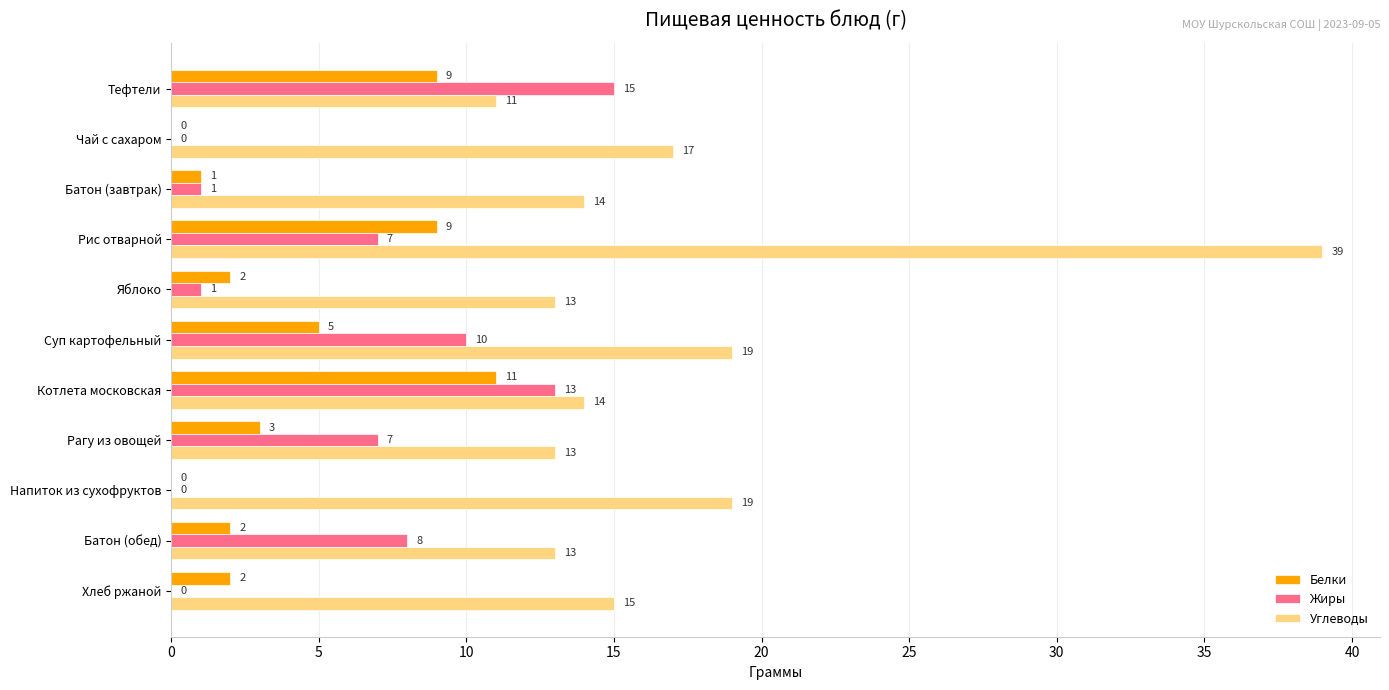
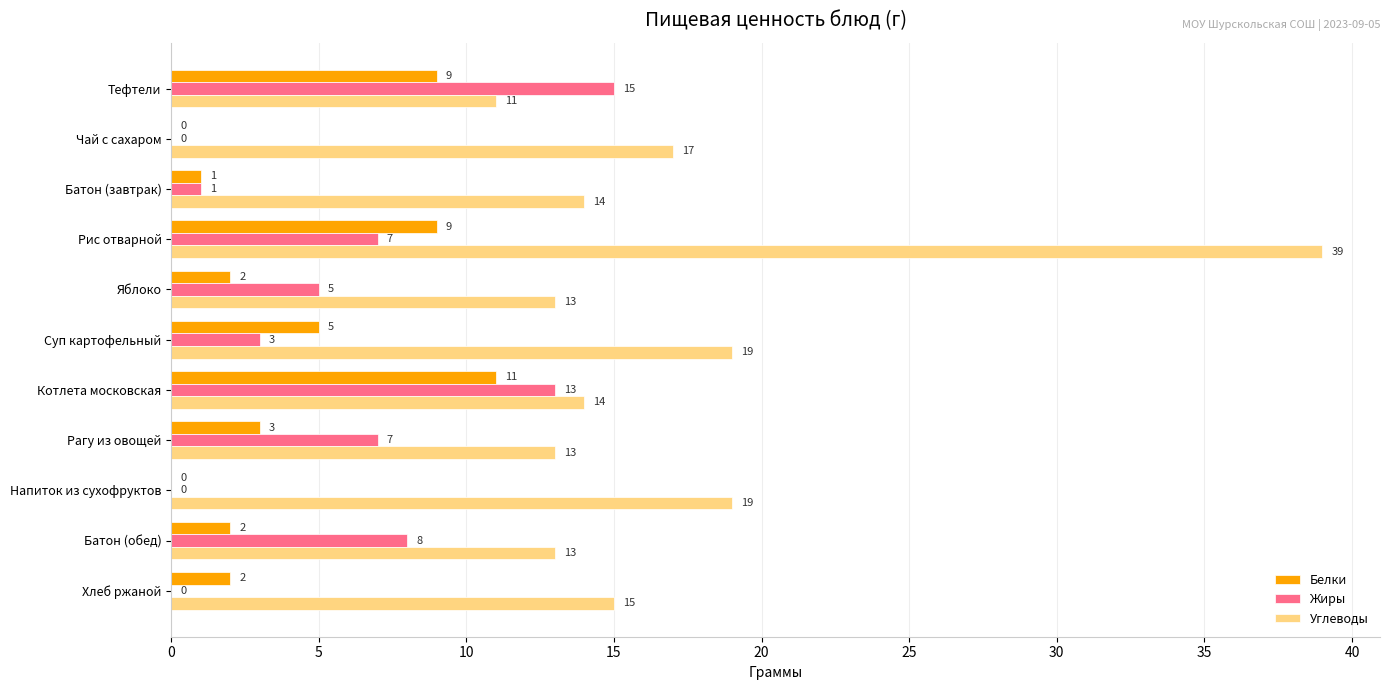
Жиры, Яблоко: 1 -> 5
Жиры, Суп картофельный: 10 -> 3
